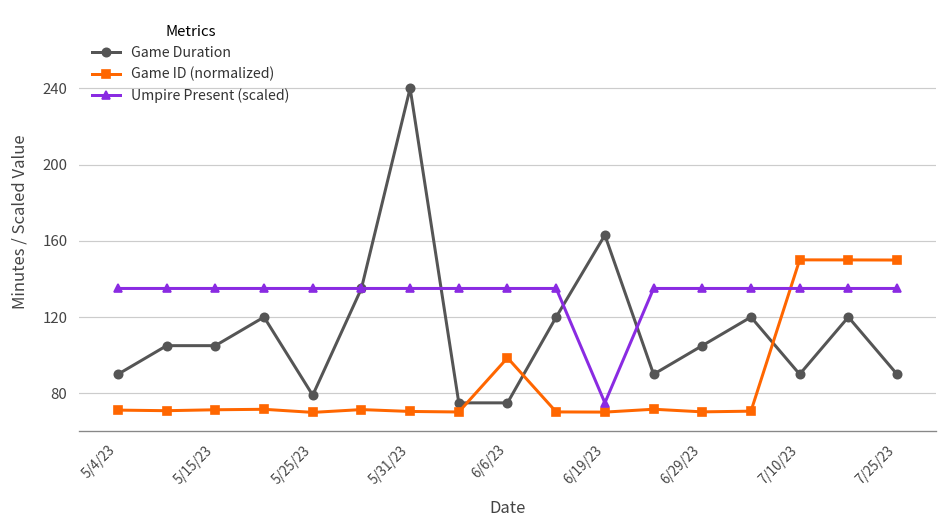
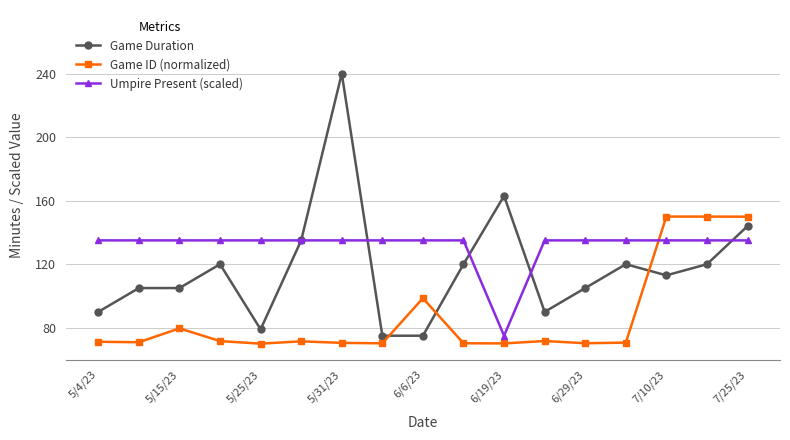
Game ID (normalized), 5/15/23: 71 -> 80
Game Duration, 7/10/23: 90 -> 113
Game Duration, 7/25/23: 90 -> 144
